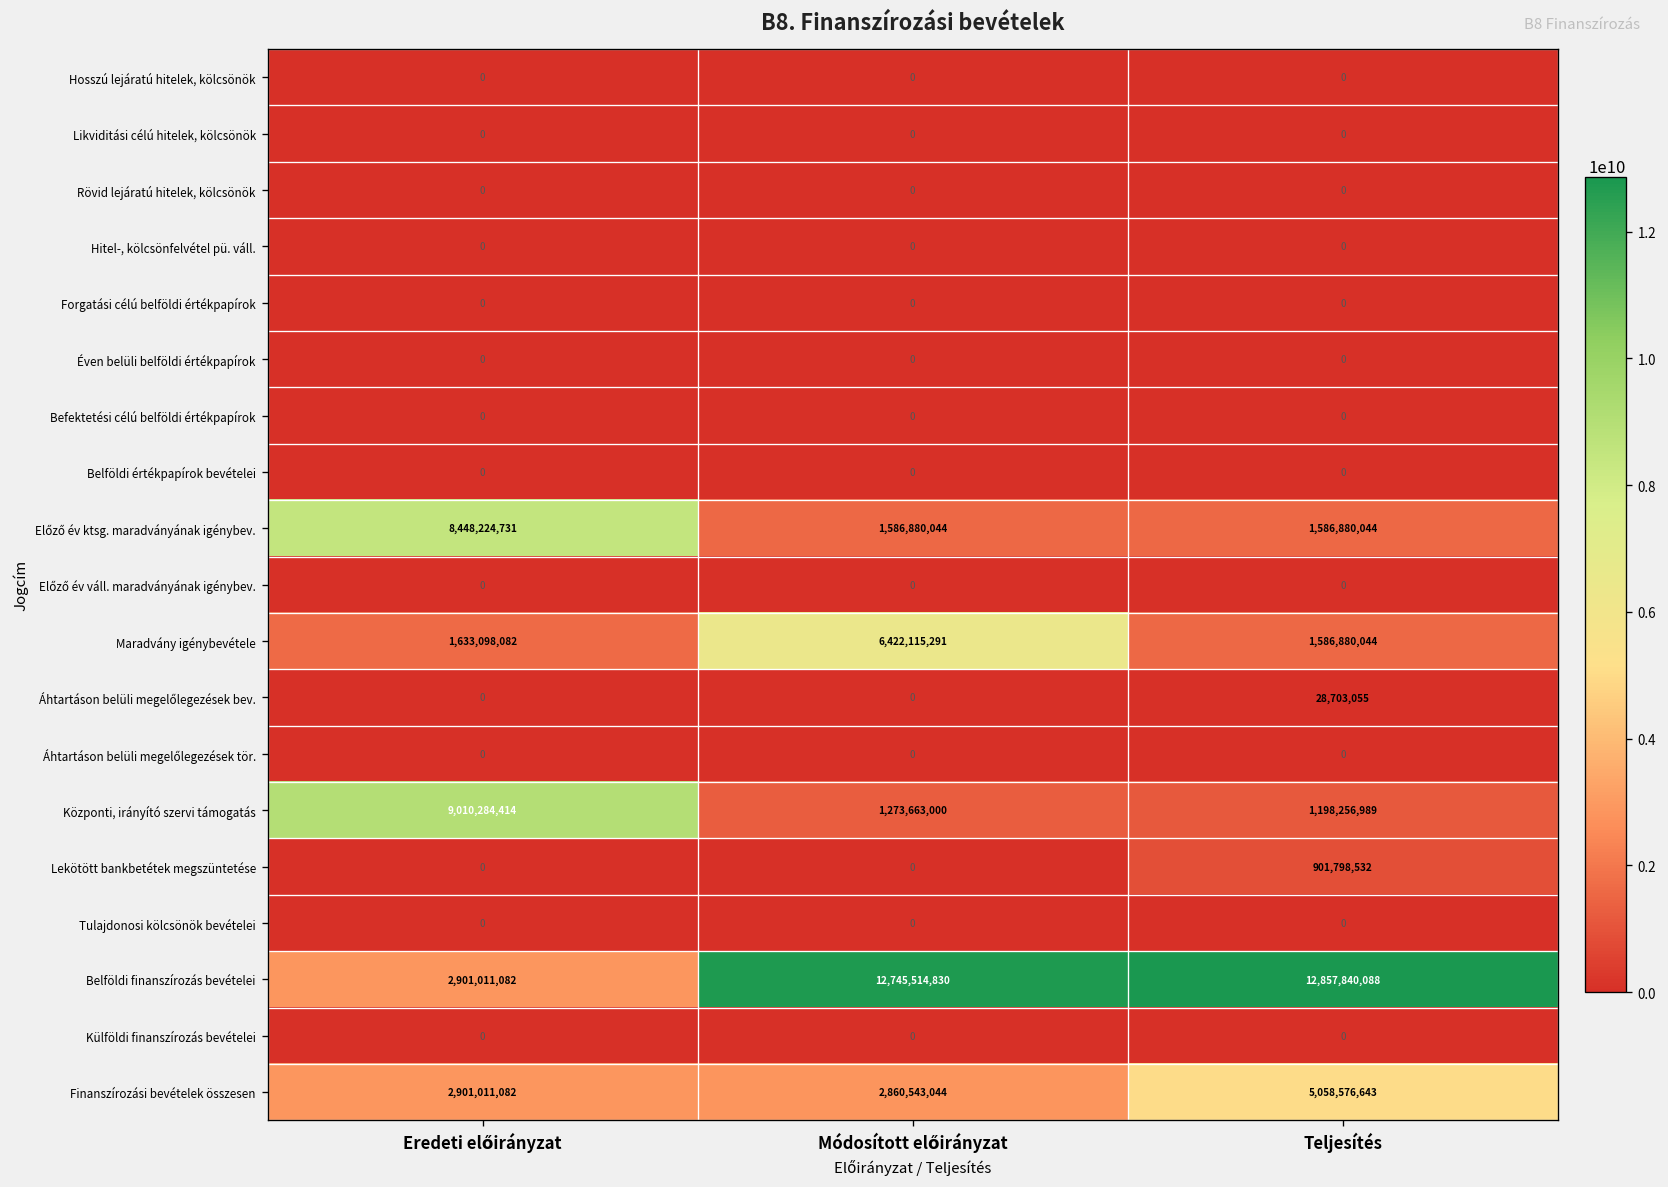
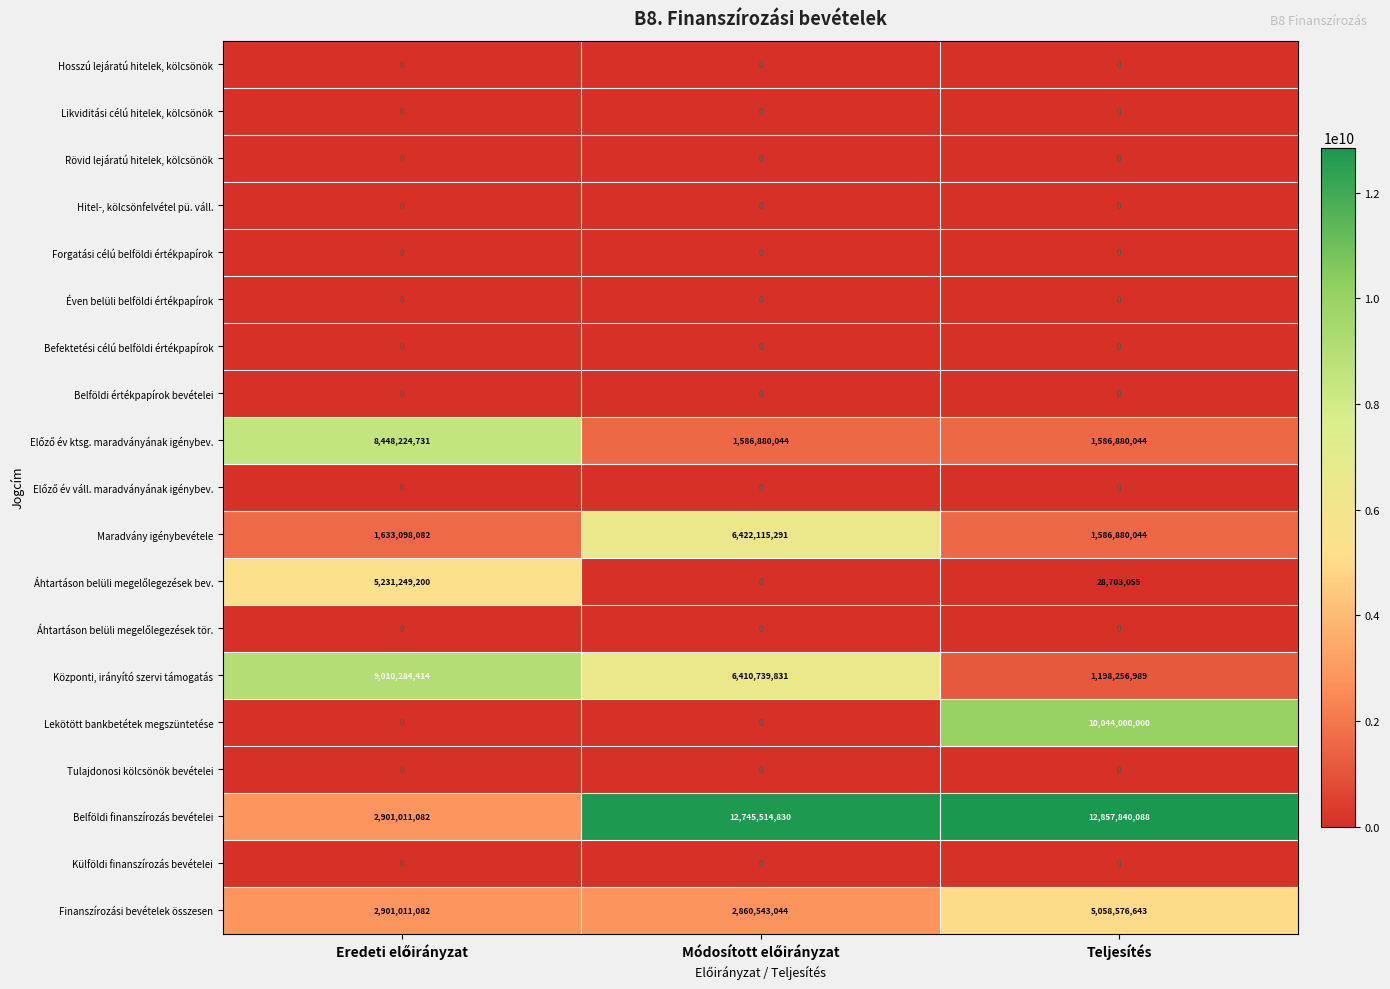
Áhtartáson belüli megelőlegezések bev., Eredeti előirányzat: 0 -> 5,231,249,200
Központi, irányító szervi támogatás, Módosított előirányzat: 1,273,663,000 -> 6,410,739,831
Lekötött bankbetétek megszüntetése, Teljesítés: 901,798,532 -> 10,044,000,000
